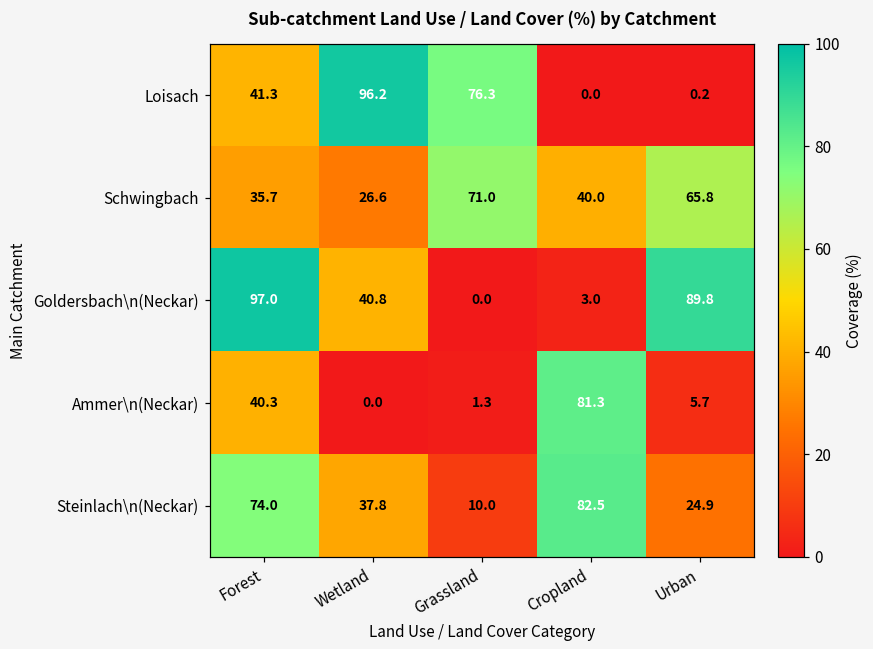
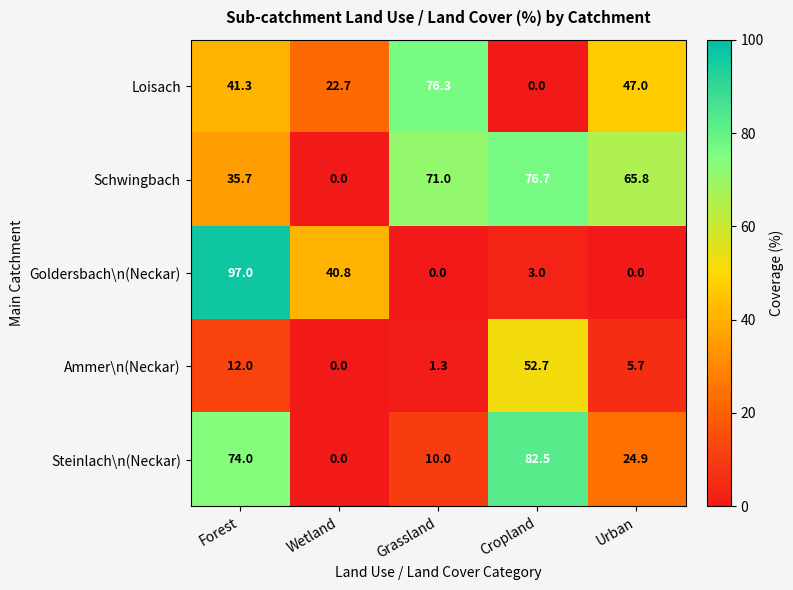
Loisach, Wetland: 96.2 -> 22.7
Loisach, Urban: 0.2 -> 47.0
Schwingbach, Wetland: 26.6 -> 0.0
Schwingbach, Cropland: 40.0 -> 76.7
Goldersbach\n(Neckar), Urban: 89.8 -> 0.0
Ammer\n(Neckar), Forest: 40.3 -> 12.0
Ammer\n(Neckar), Cropland: 81.3 -> 52.7
Steinlach\n(Neckar), Wetland: 37.8 -> 0.0
